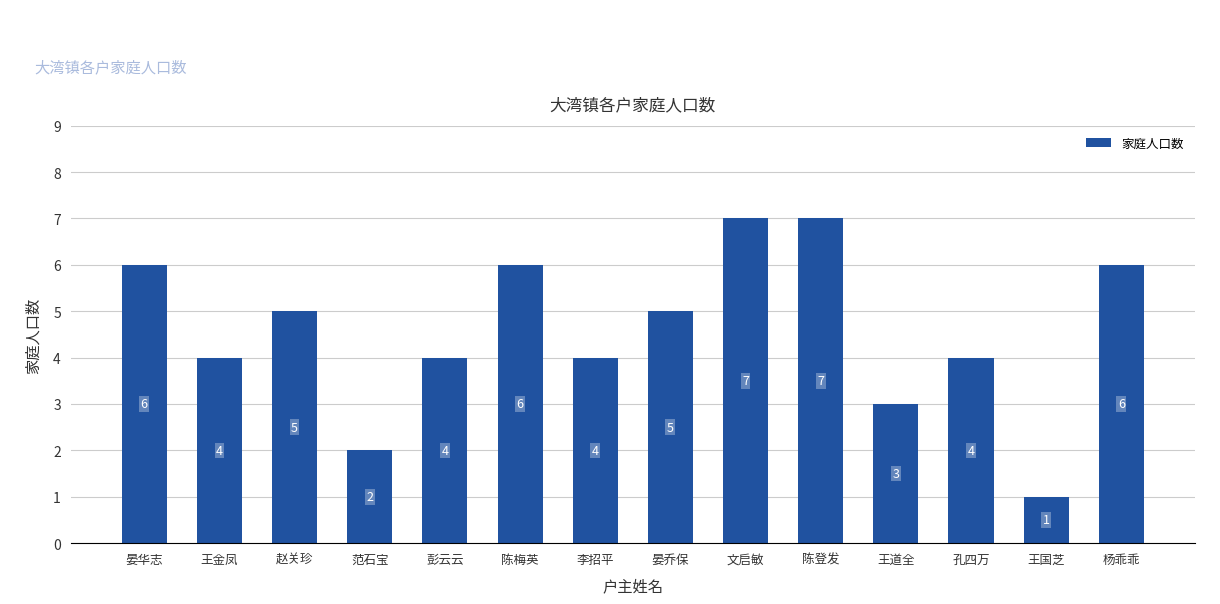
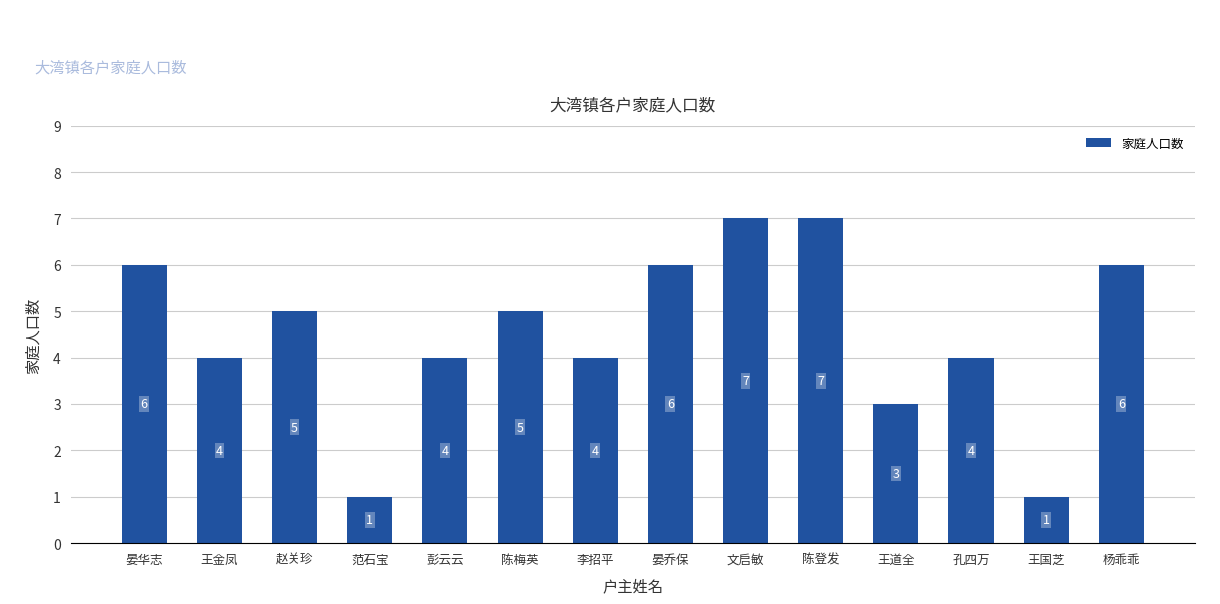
范石宝: 2 -> 1
陈梅英: 6 -> 5
晏乔保: 5 -> 6
